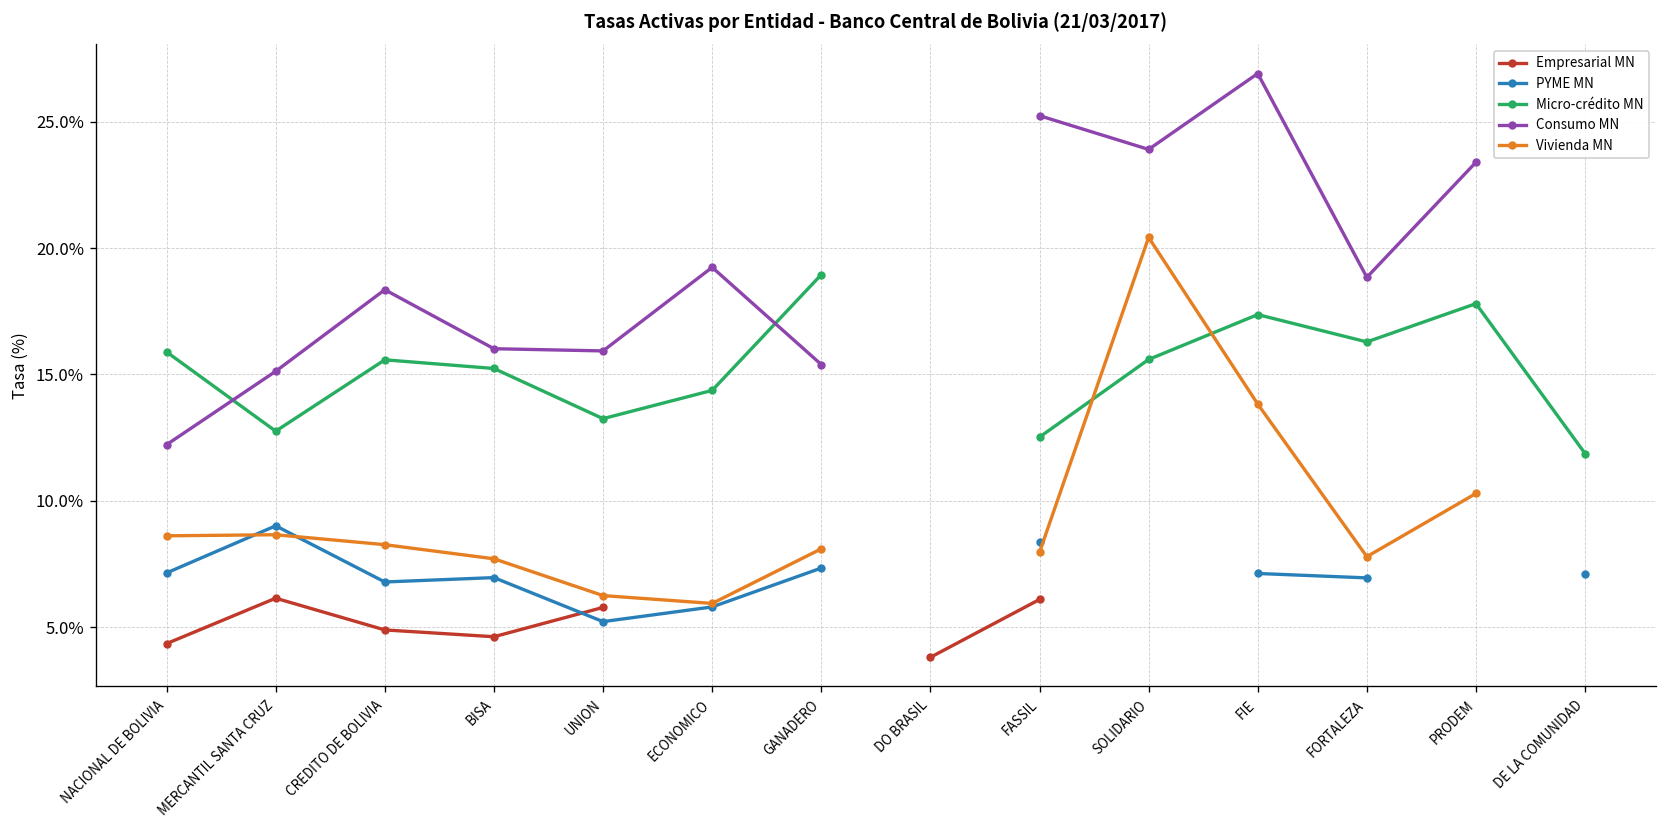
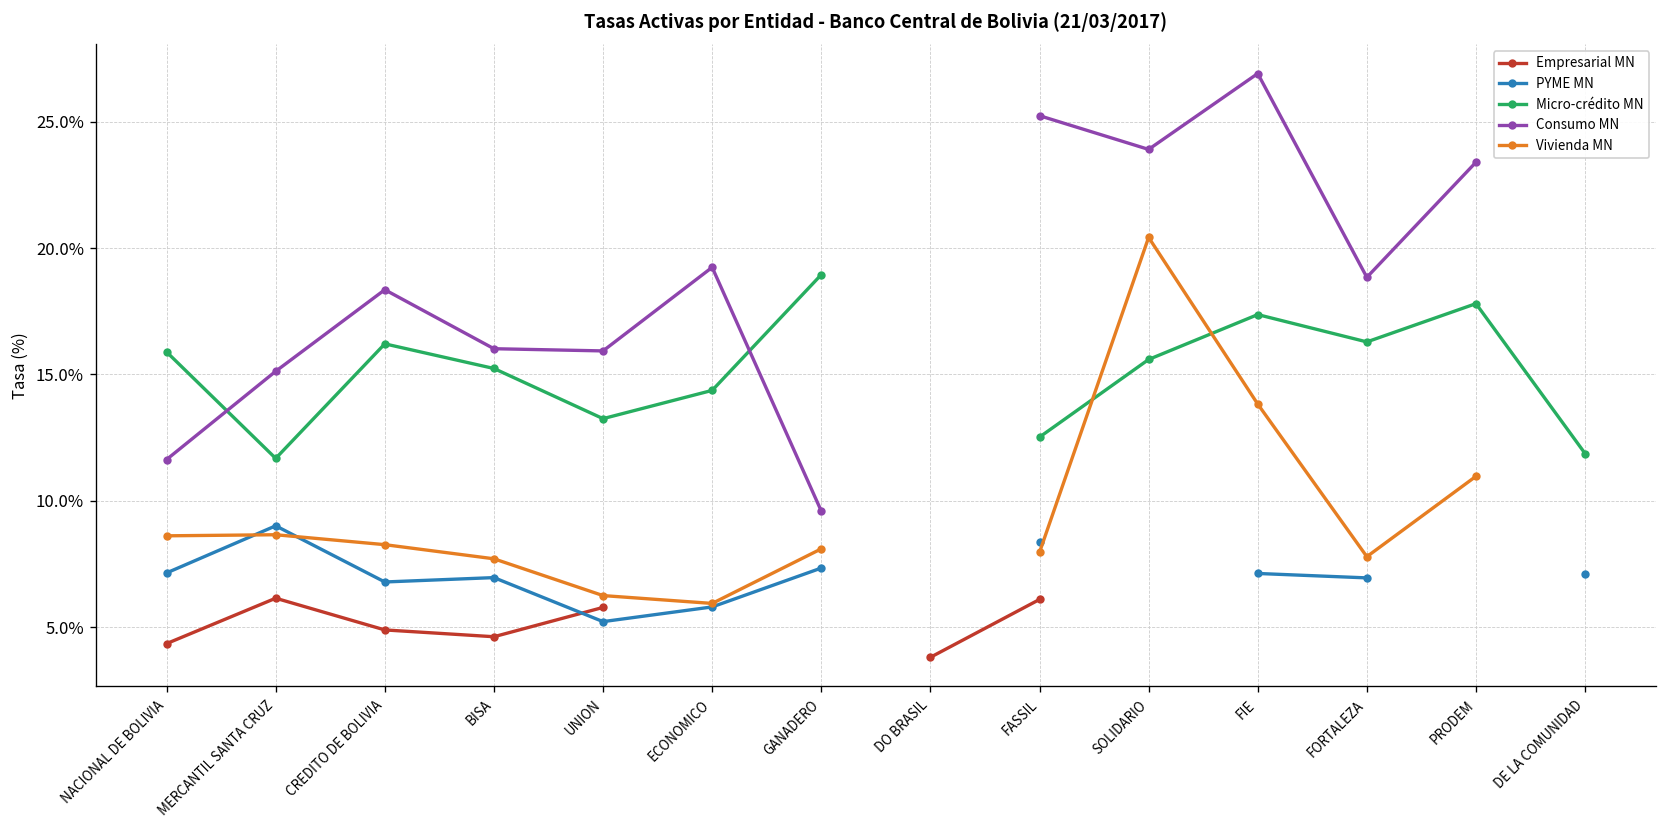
Consumo MN, NACIONAL DE BOLIVIA: 12.2% -> 11.6%
Micro-crédito MN, MERCANTIL SANTA CRUZ: 12.8% -> 11.7%
Micro-crédito MN, CREDITO DE BOLIVIA: 15.6% -> 16.2%
Consumo MN, GANADERO: 15.4% -> 9.6%
Vivienda MN, PRODEM: 10.3% -> 11.0%
